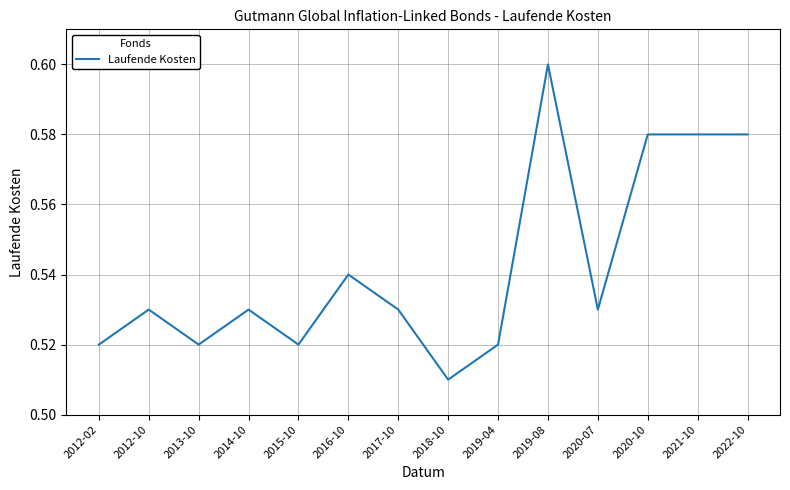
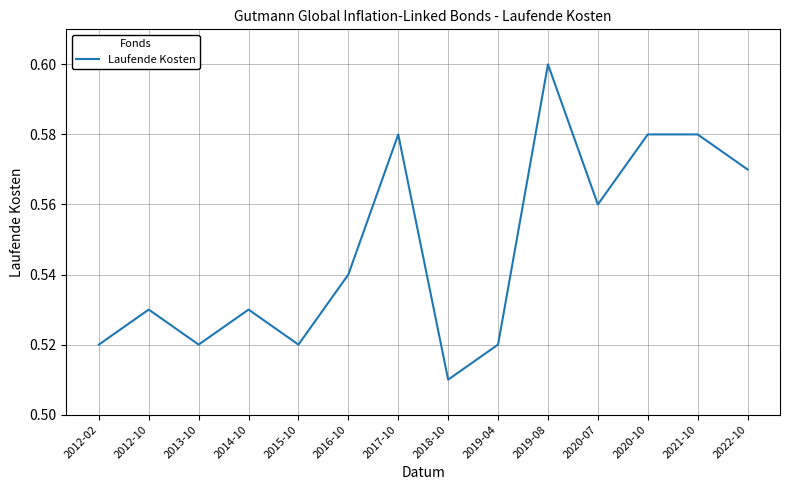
2017-10: 0.53 -> 0.58
2020-07: 0.53 -> 0.56
2022-10: 0.58 -> 0.57
